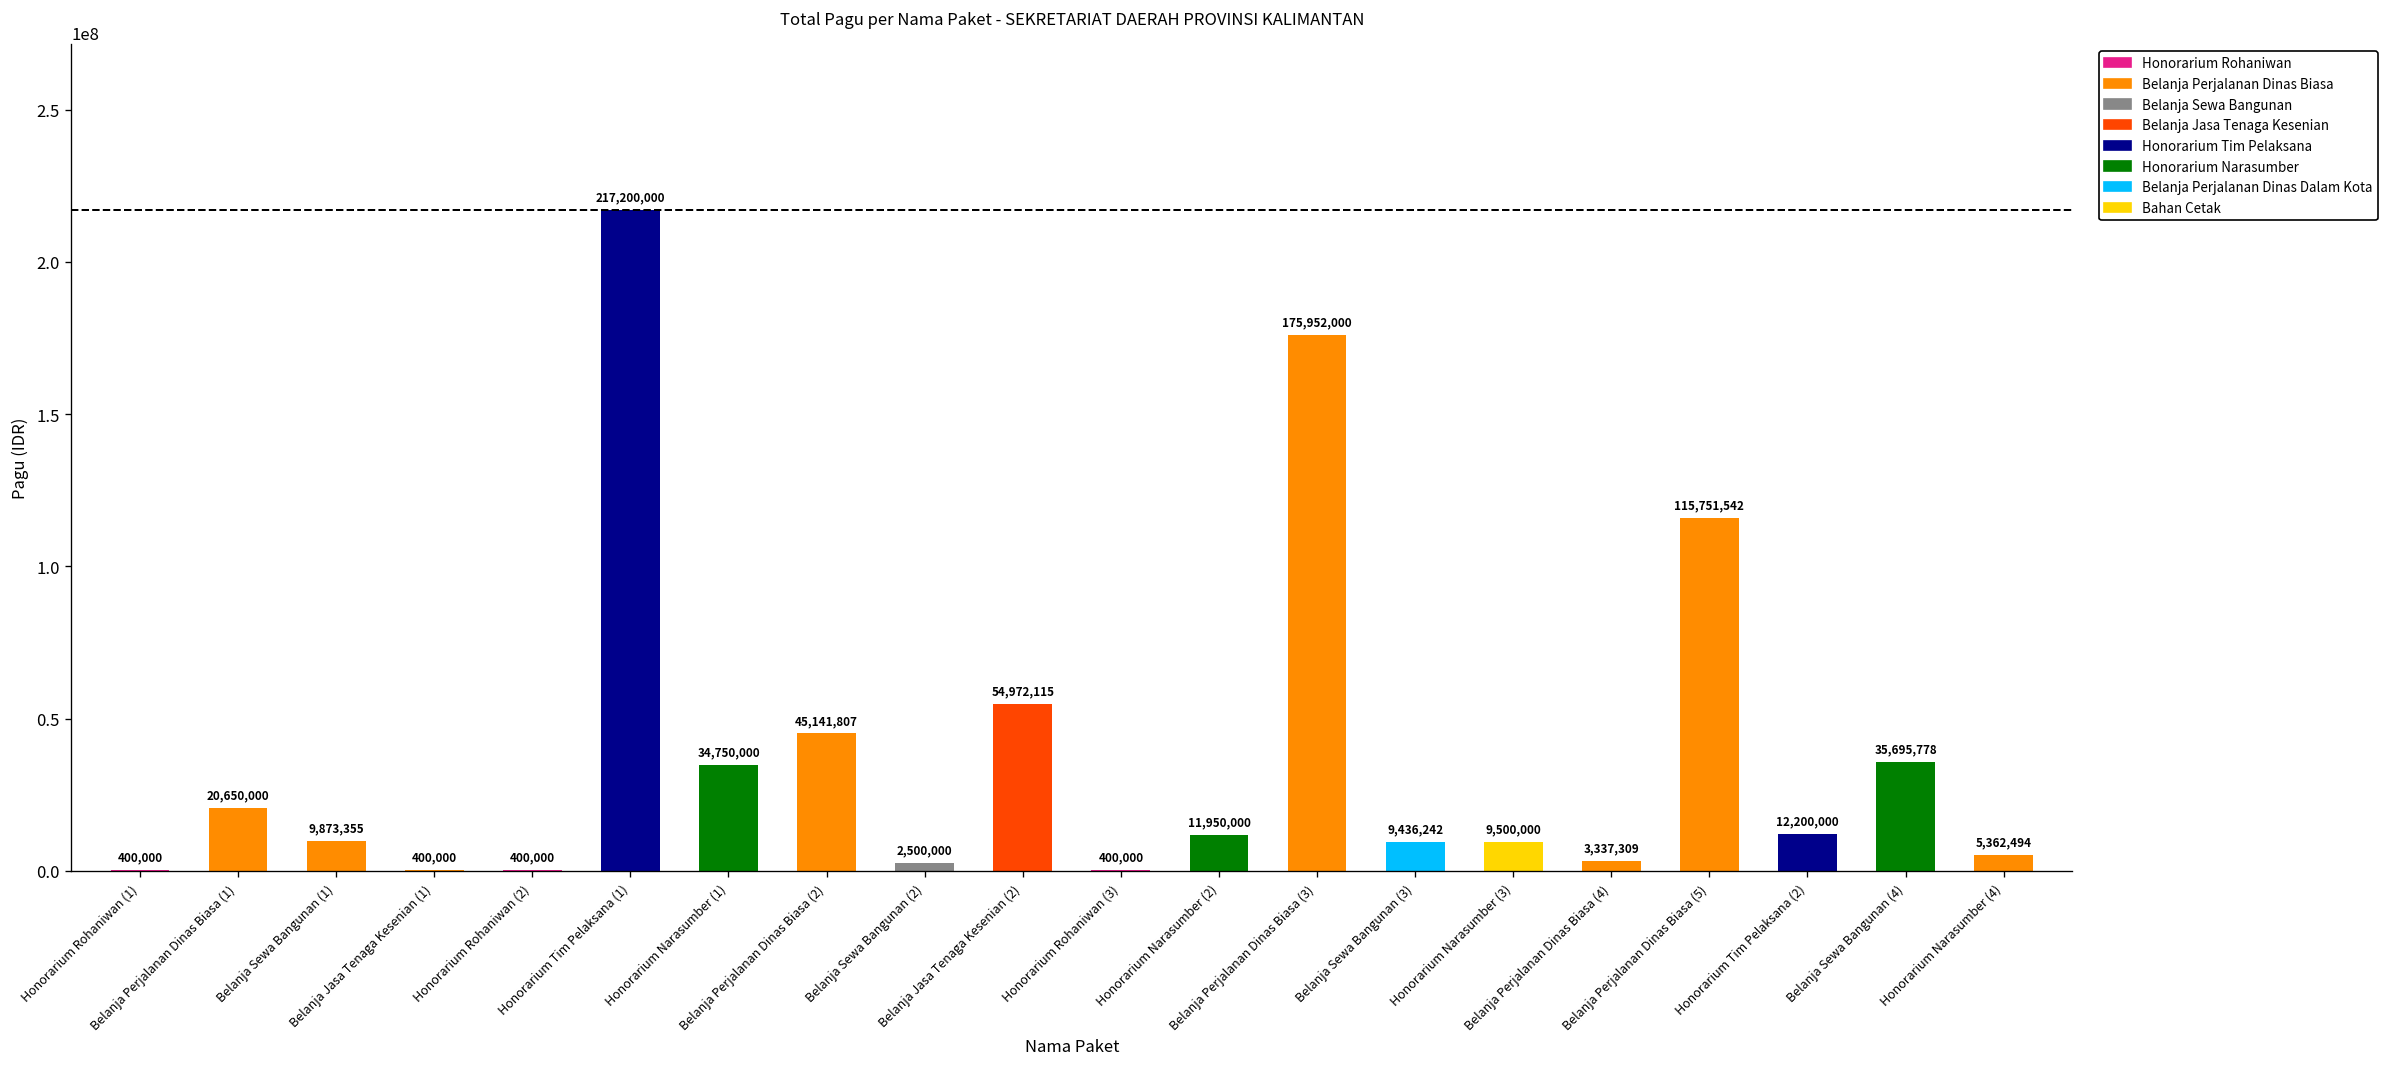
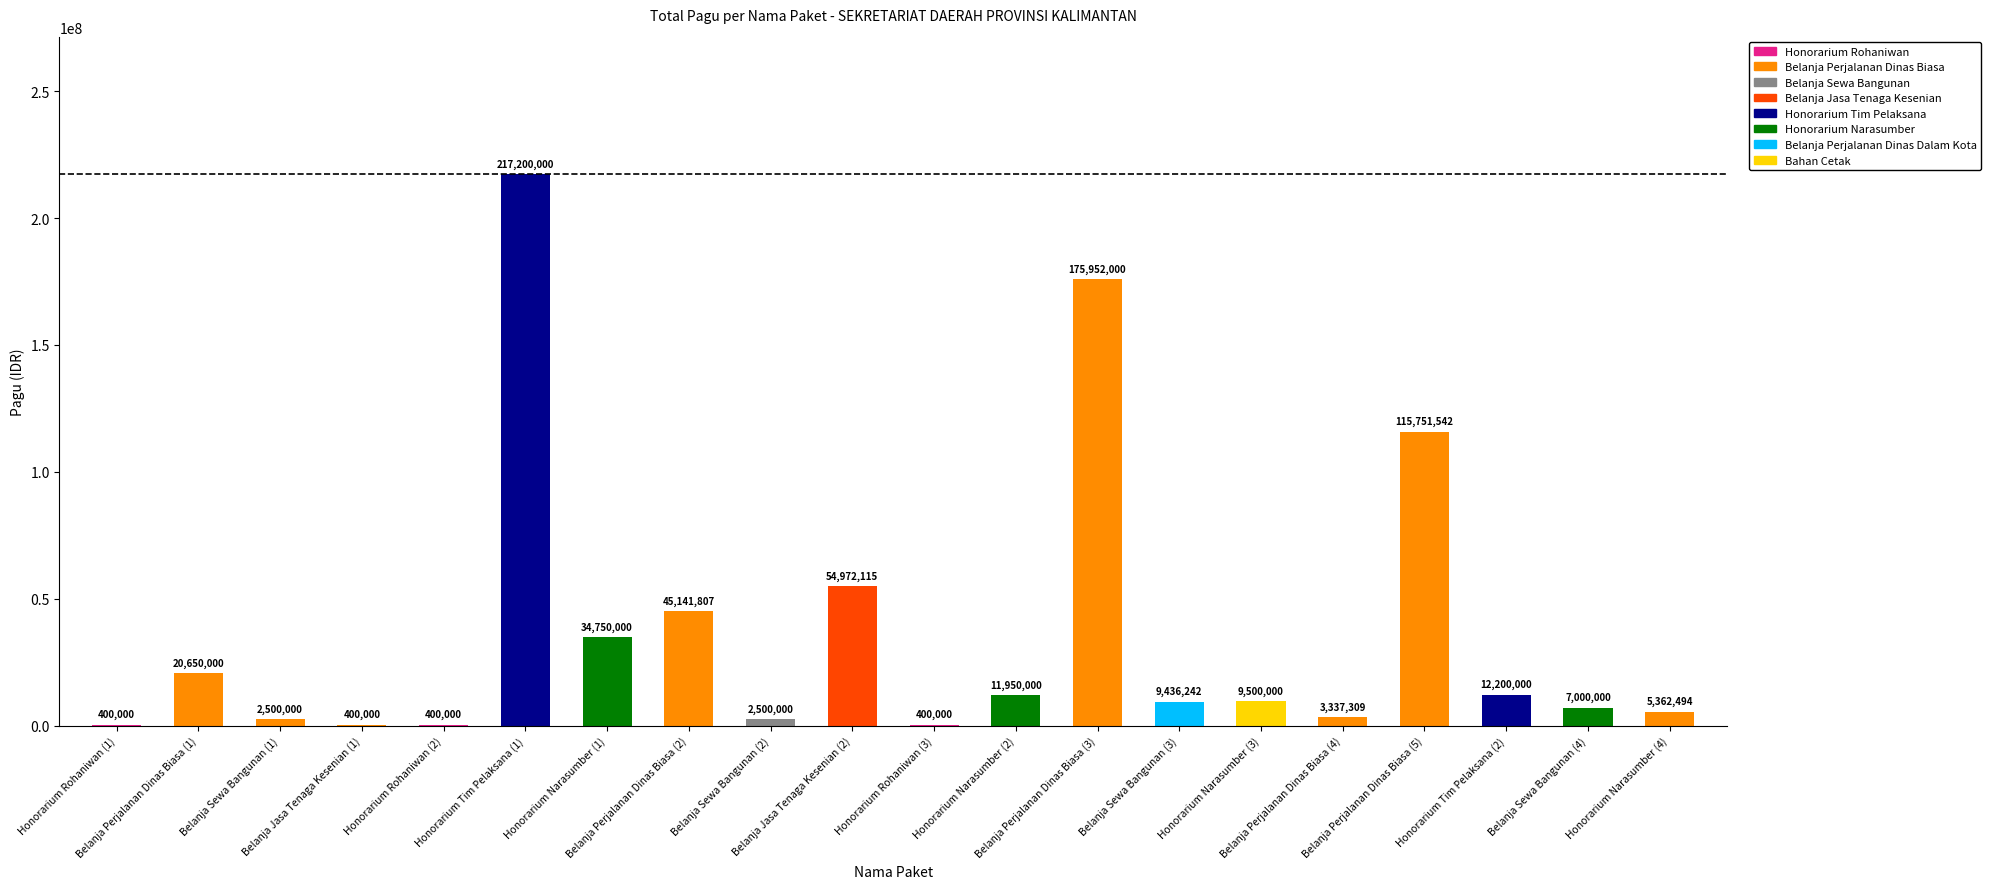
Belanja Sewa Bangunan (1): 9,873,355 -> 2,500,000
Belanja Sewa Bangunan (4): 35,695,778 -> 7,000,000
